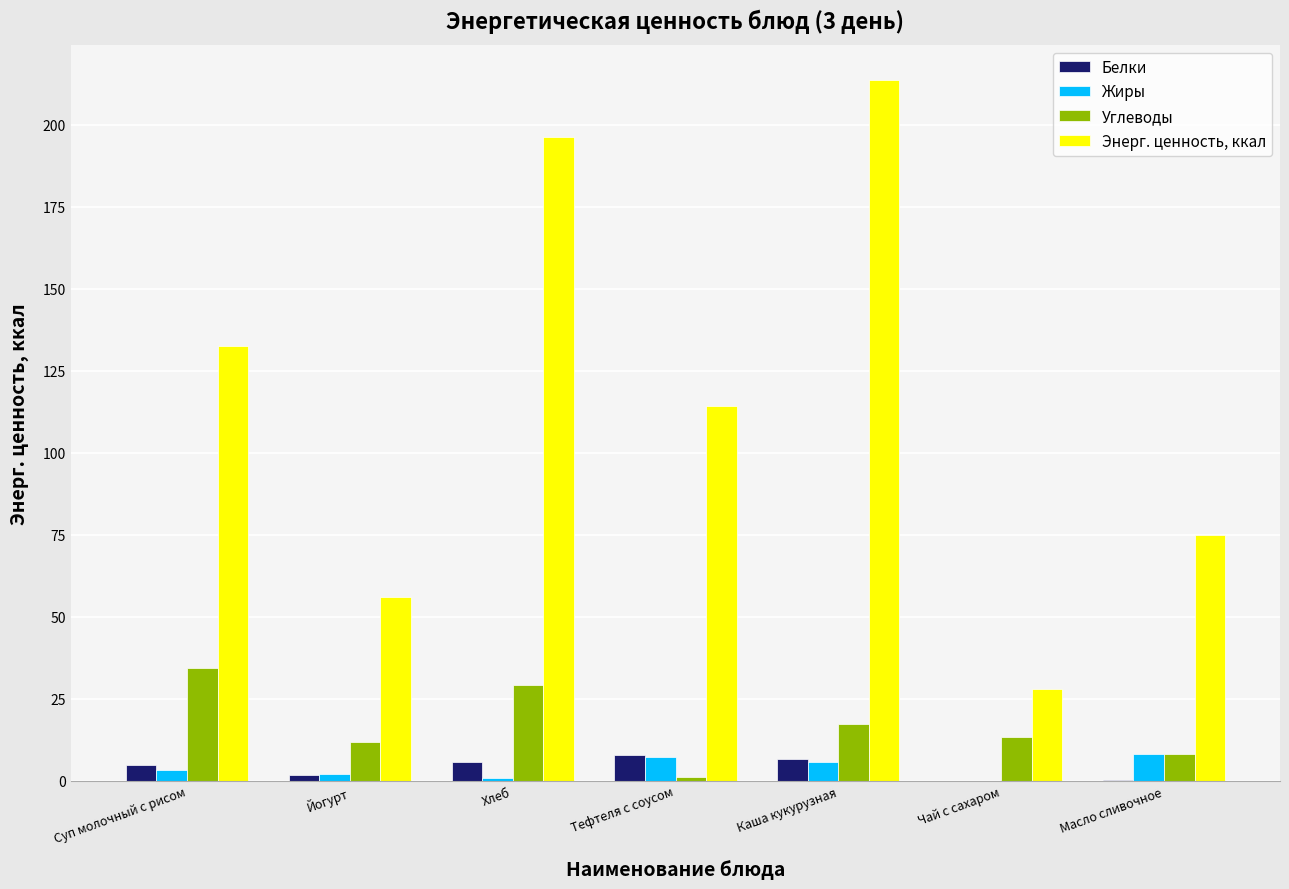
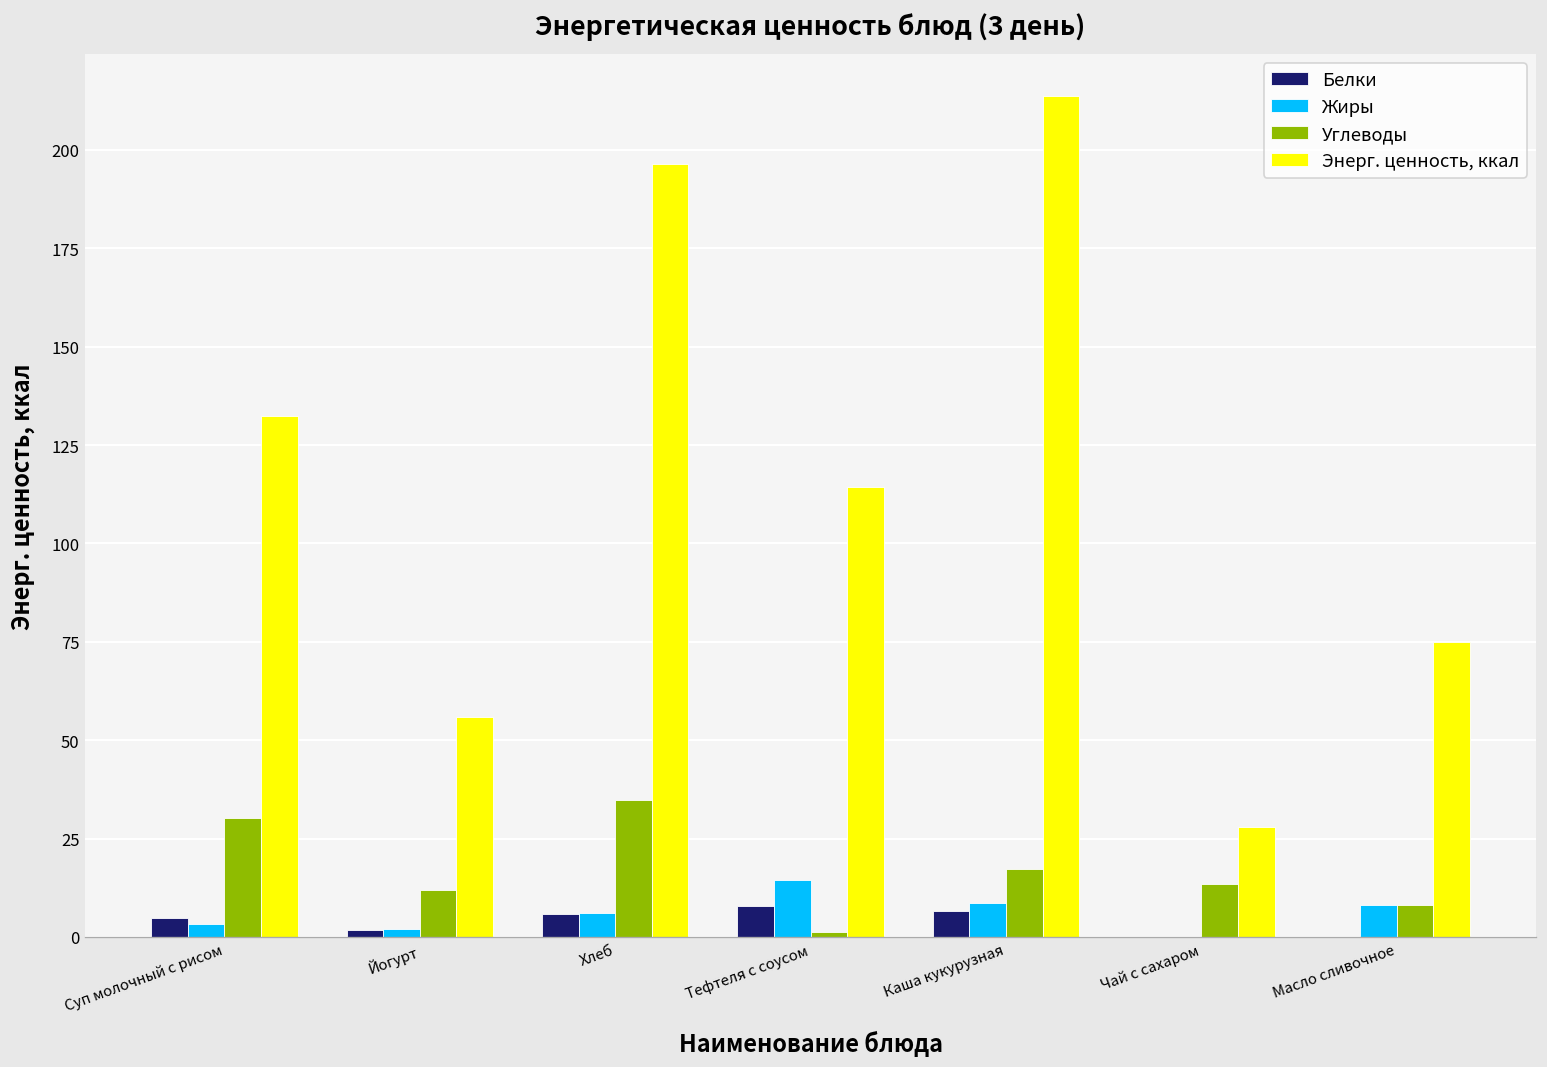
Углеводы, Суп молочный с рисом: 34 -> 30
Жиры, Хлеб: 1 -> 6
Углеводы, Хлеб: 29 -> 35
Жиры, Тефтеля с соусом: 7 -> 14
Жиры, Каша кукурузная: 6 -> 9
